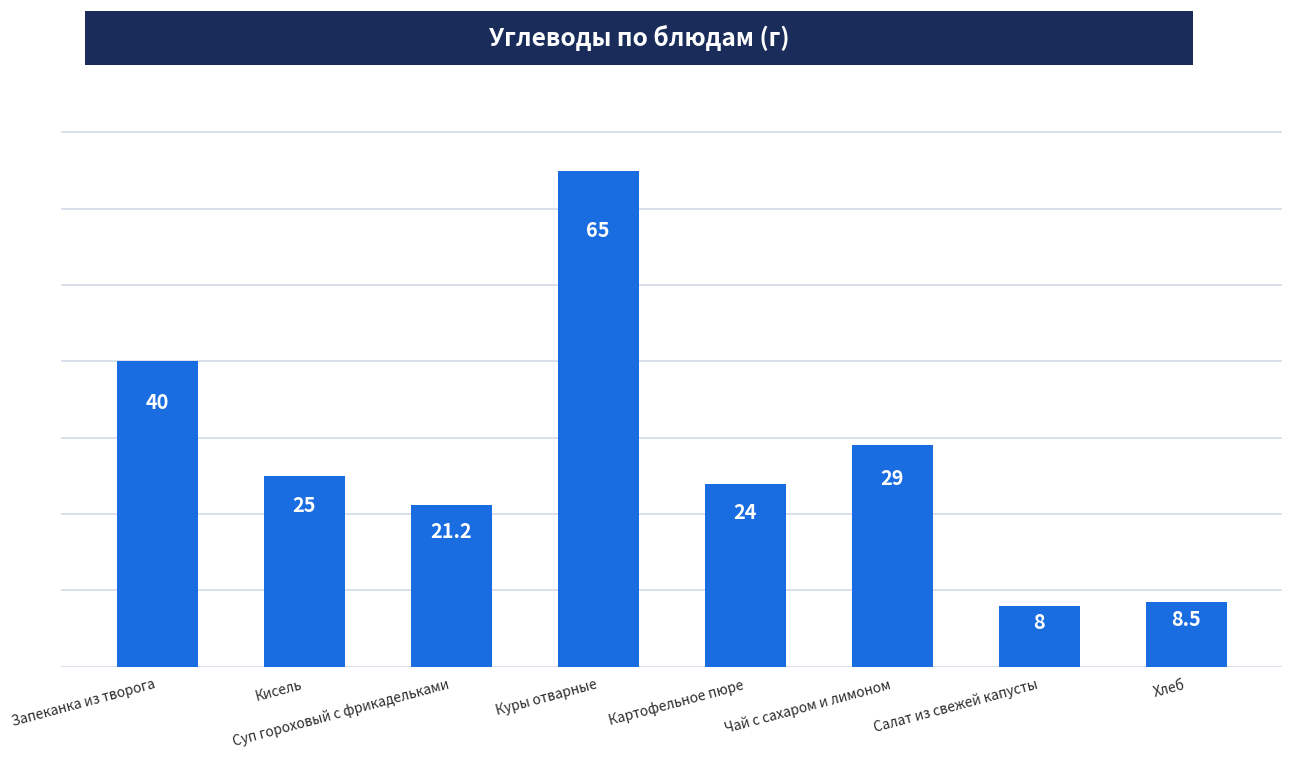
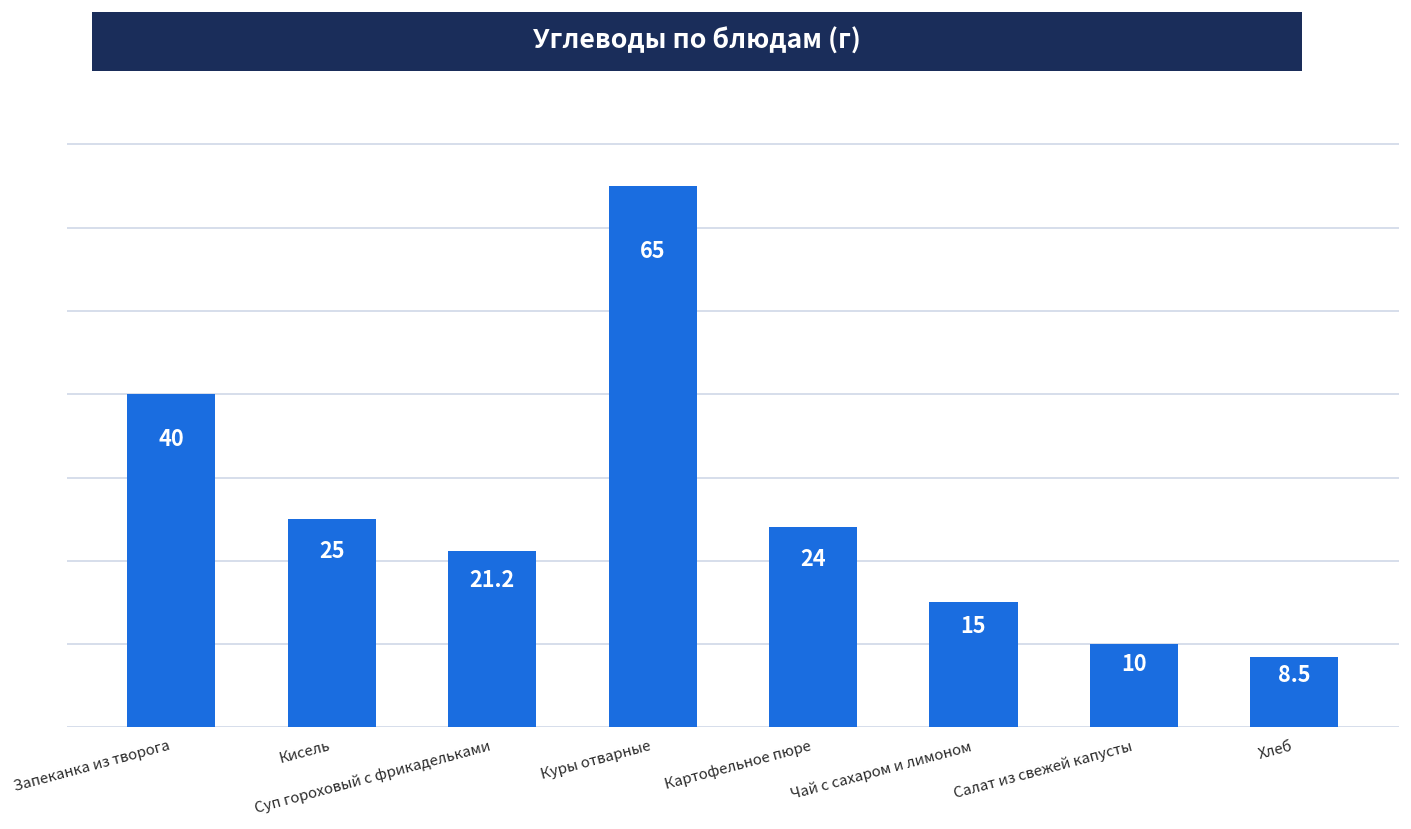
Чай с сахаром и лимоном: 29 -> 15
Салат из свежей капусты: 8 -> 10
